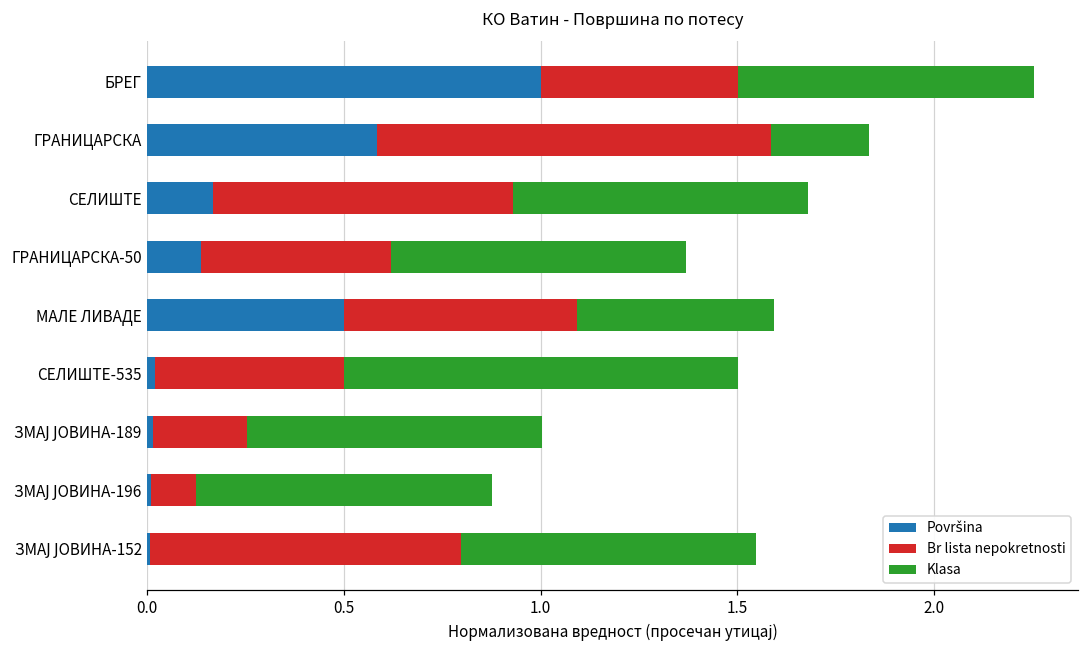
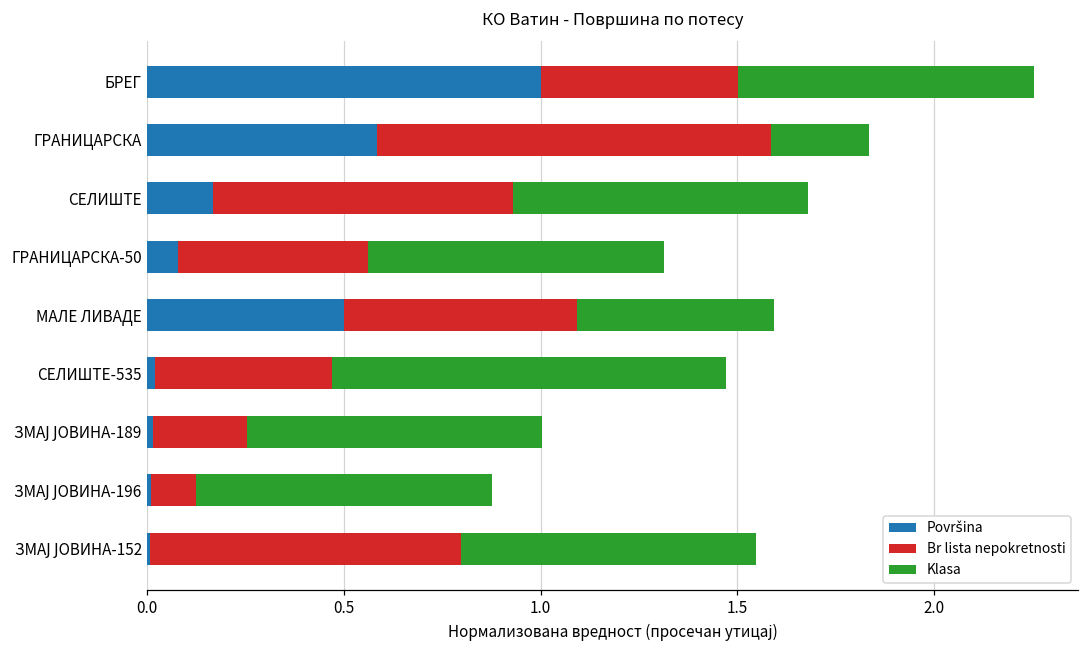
Površina, ГРАНИЦАРСКА-50: 0.14 -> 0.08
Br lista nepokretnosti, СЕЛИШТЕ-535: 0.48 -> 0.45
